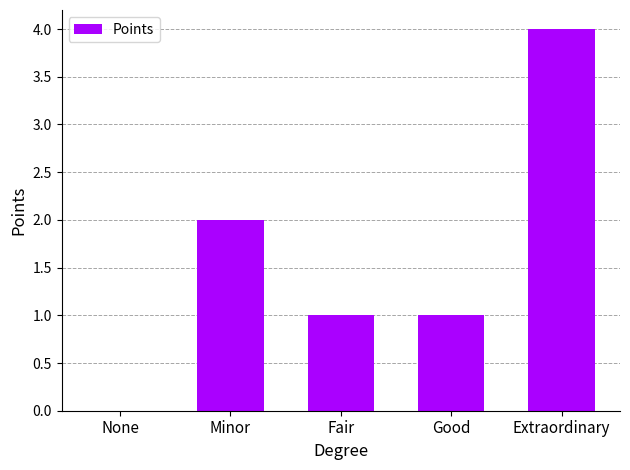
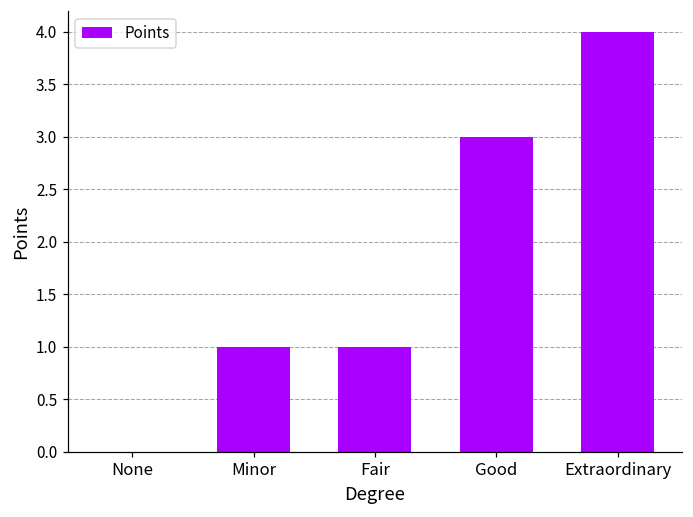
Minor: 2 -> 1
Good: 1 -> 3
